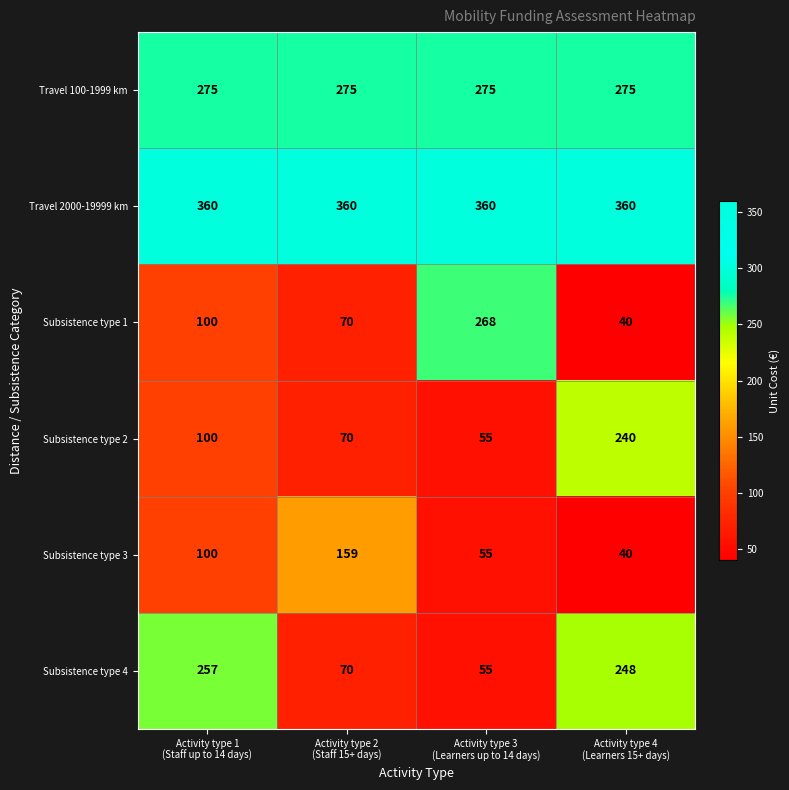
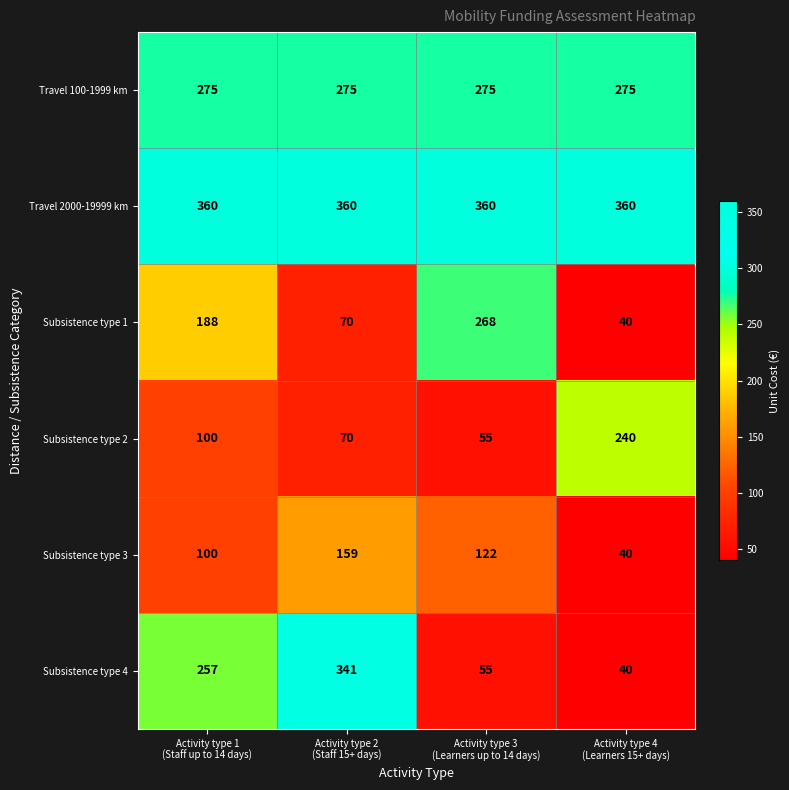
Subsistence type 1, Activity type 1 (Staff up to 14 days): 100 -> 188
Subsistence type 3, Activity type 3 (Learners up to 14 days): 55 -> 122
Subsistence type 4, Activity type 2 (Staff 15+ days): 70 -> 341
Subsistence type 4, Activity type 4 (Learners 15+ days): 248 -> 40
